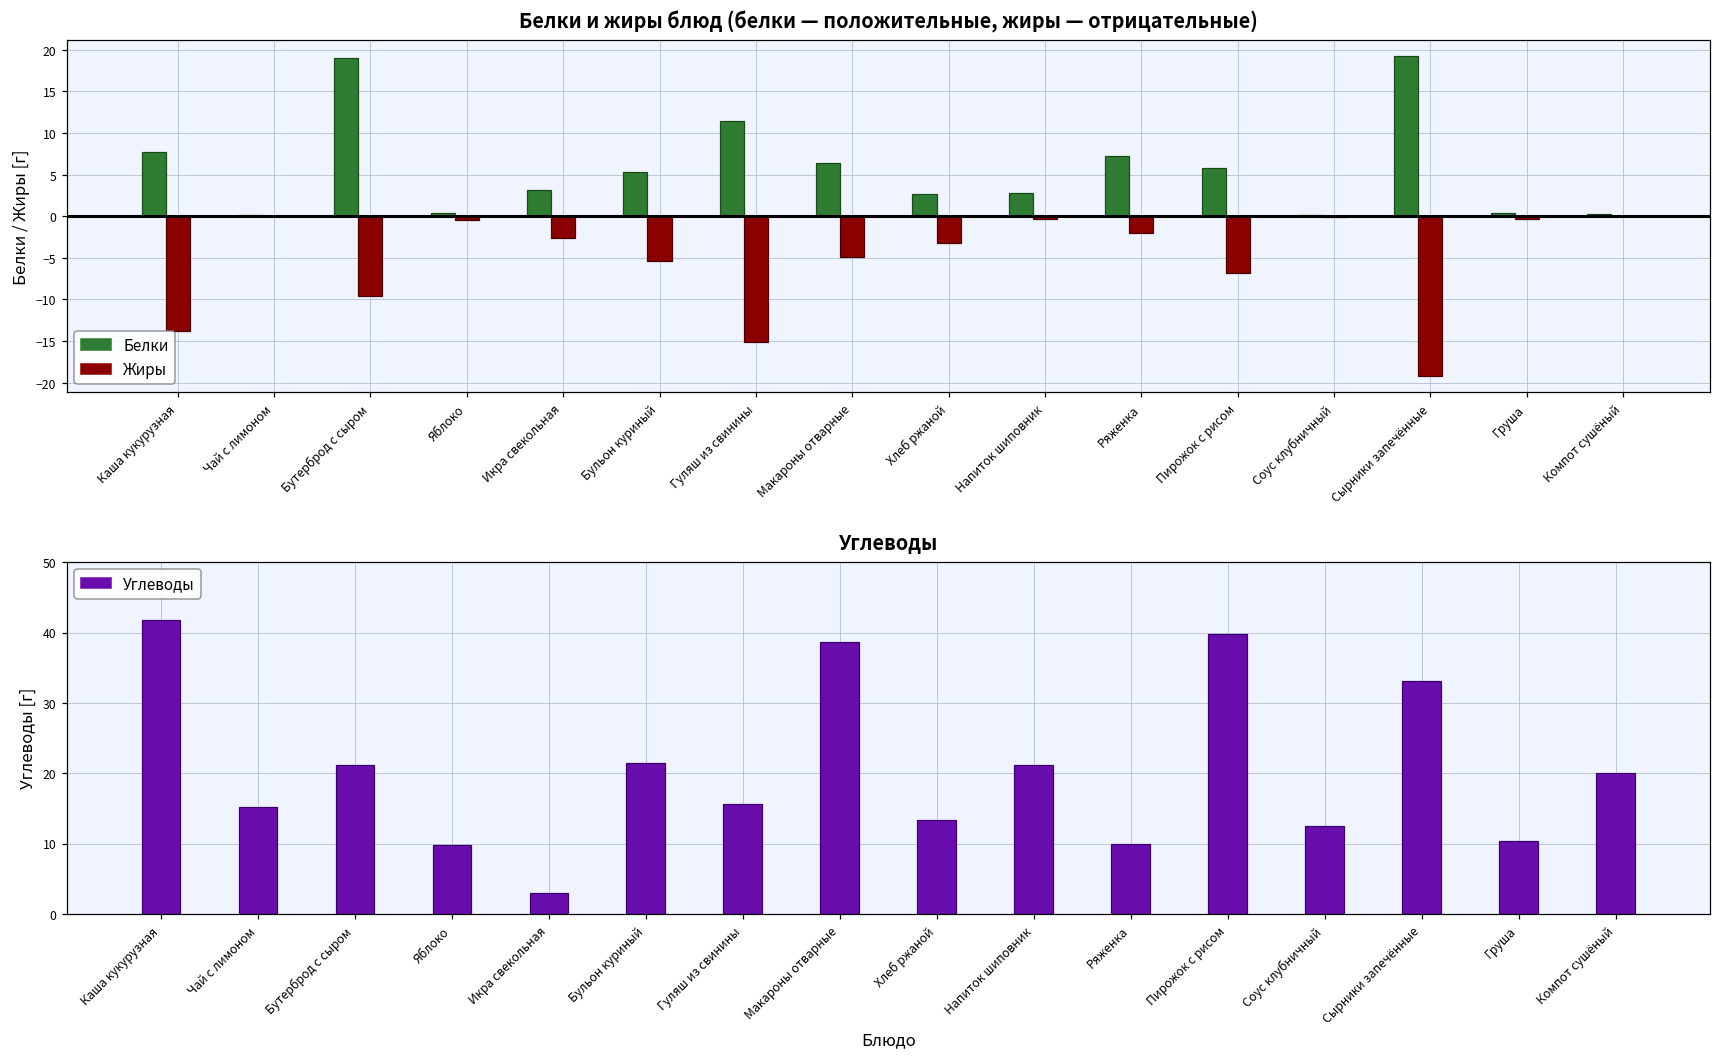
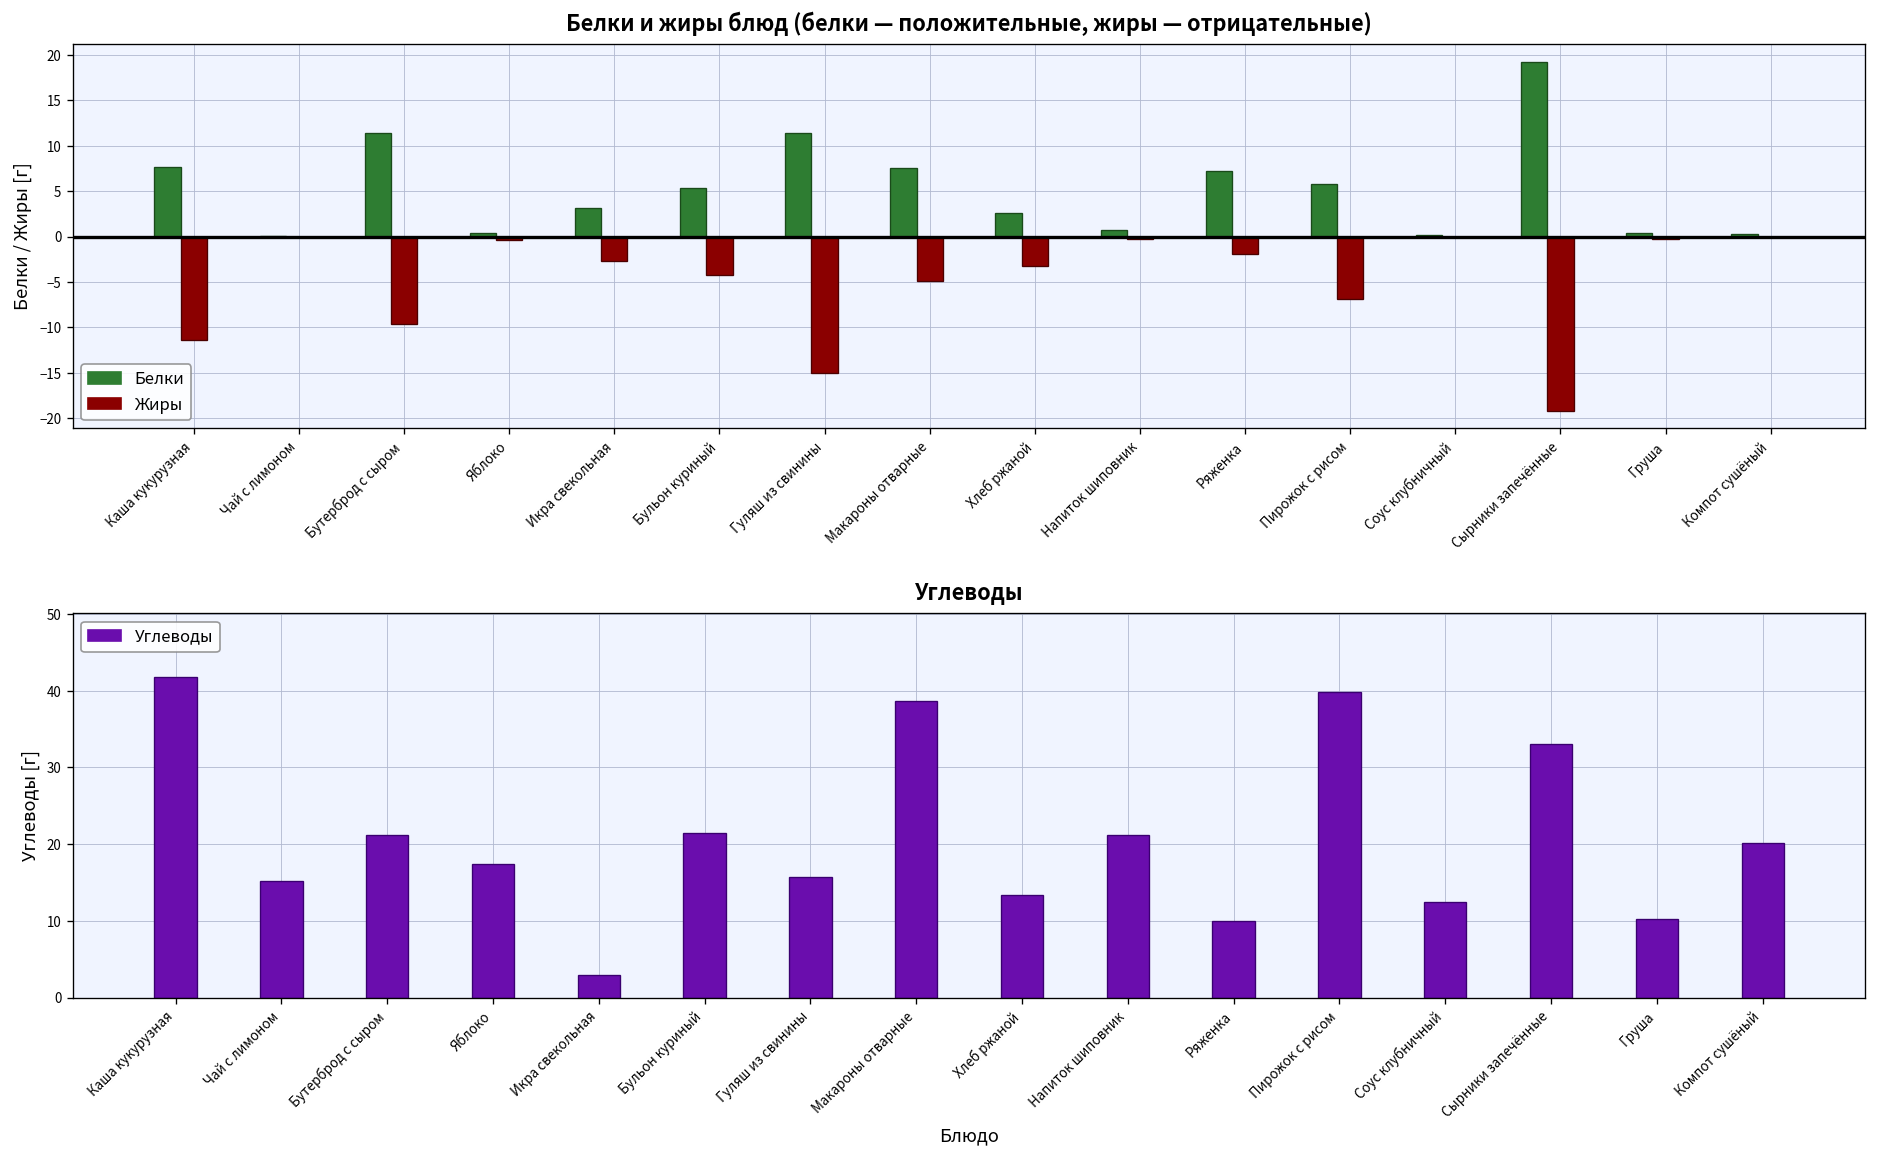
Белки и жиры блюд (белки — положительные, жиры — отрицательные), Жиры, Каша кукурузная: -14 -> -11
Белки и жиры блюд (белки — положительные, жиры — отрицательные), Белки, Бутерброд с сыром: 19 -> 11
Белки и жиры блюд (белки — положительные, жиры — отрицательные), Жиры, Бульон куриный: -5 -> -4
Белки и жиры блюд (белки — положительные, жиры — отрицательные), Белки, Макароны отварные: 6 -> 8
Белки и жиры блюд (белки — положительные, жиры — отрицательные), Белки, Напиток шиповник: 3 -> 1
Углеводы, Яблоко: 10 -> 17
